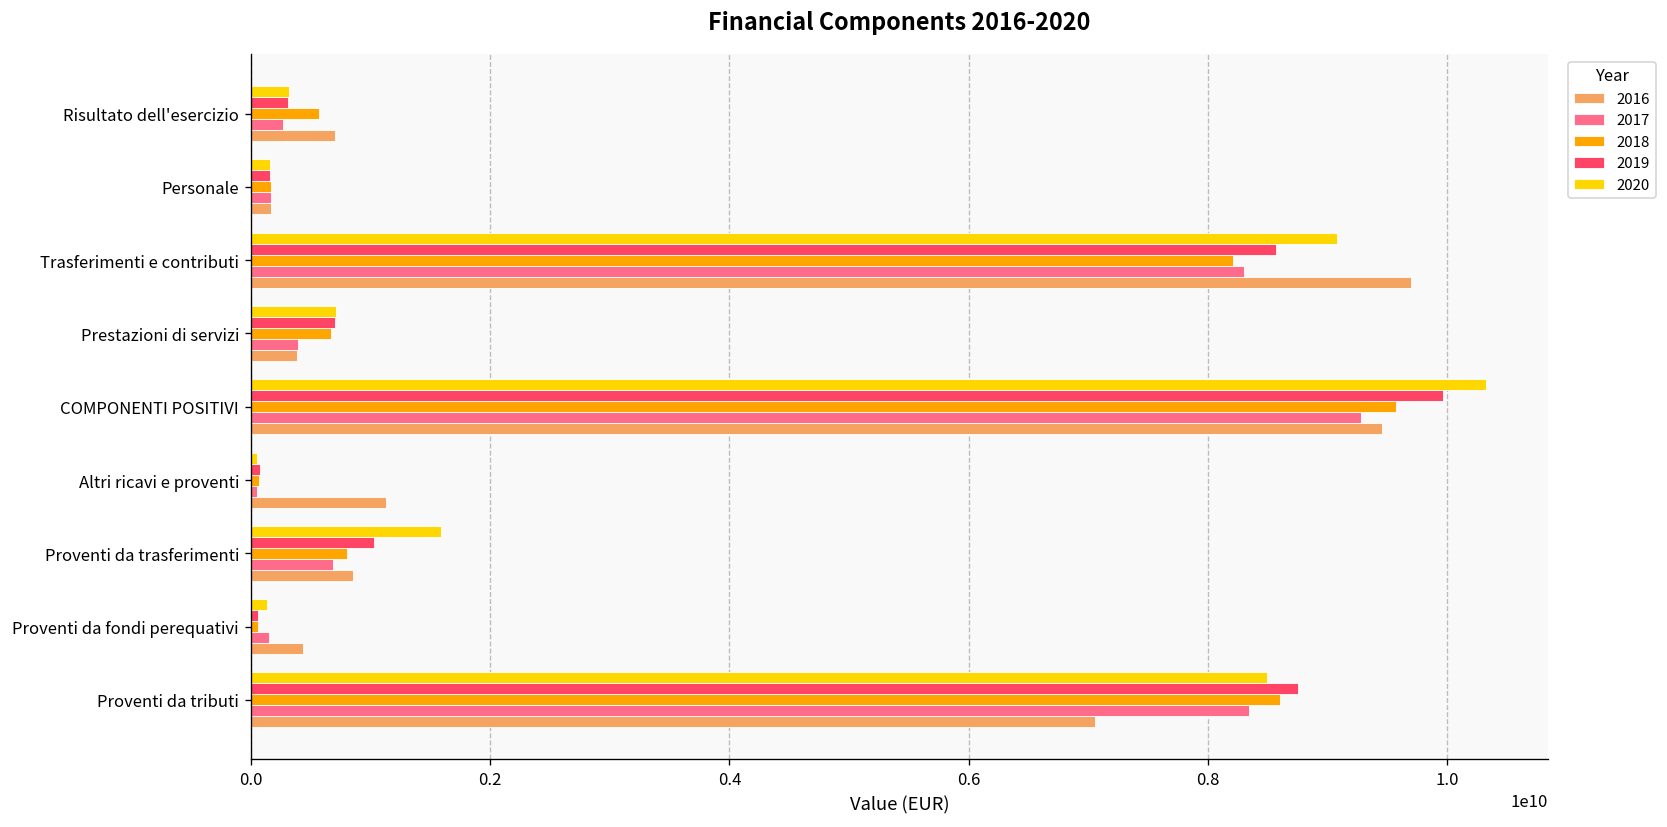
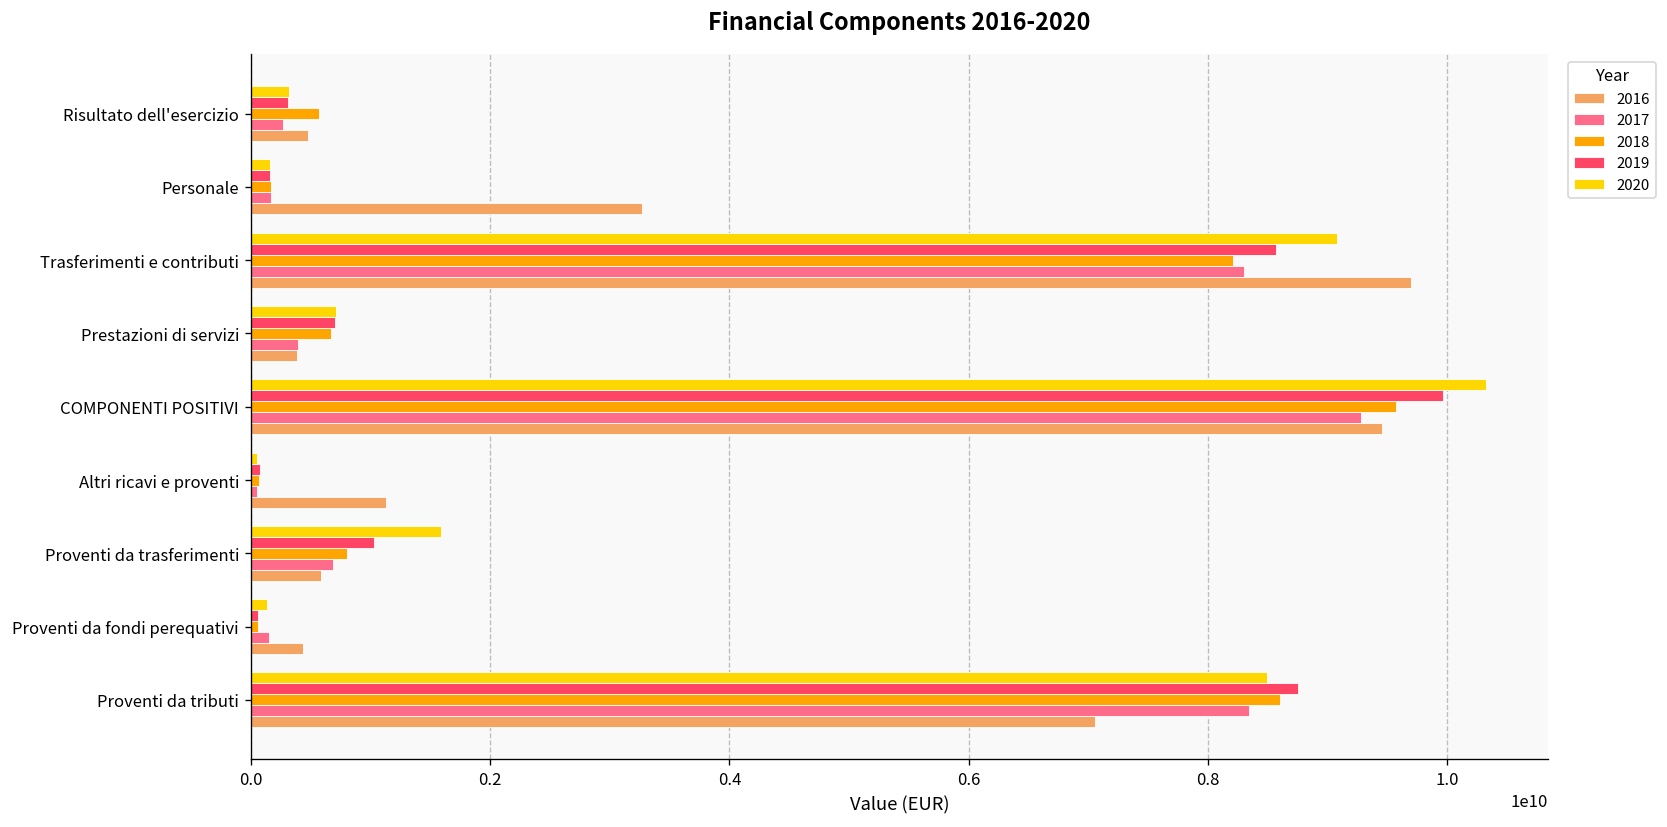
2016, Risultato dell'esercizio: 700000000 -> 500000000
2016, Personale: 200000000 -> 3300000000
2016, Proventi da trasferimenti: 900000000 -> 600000000
